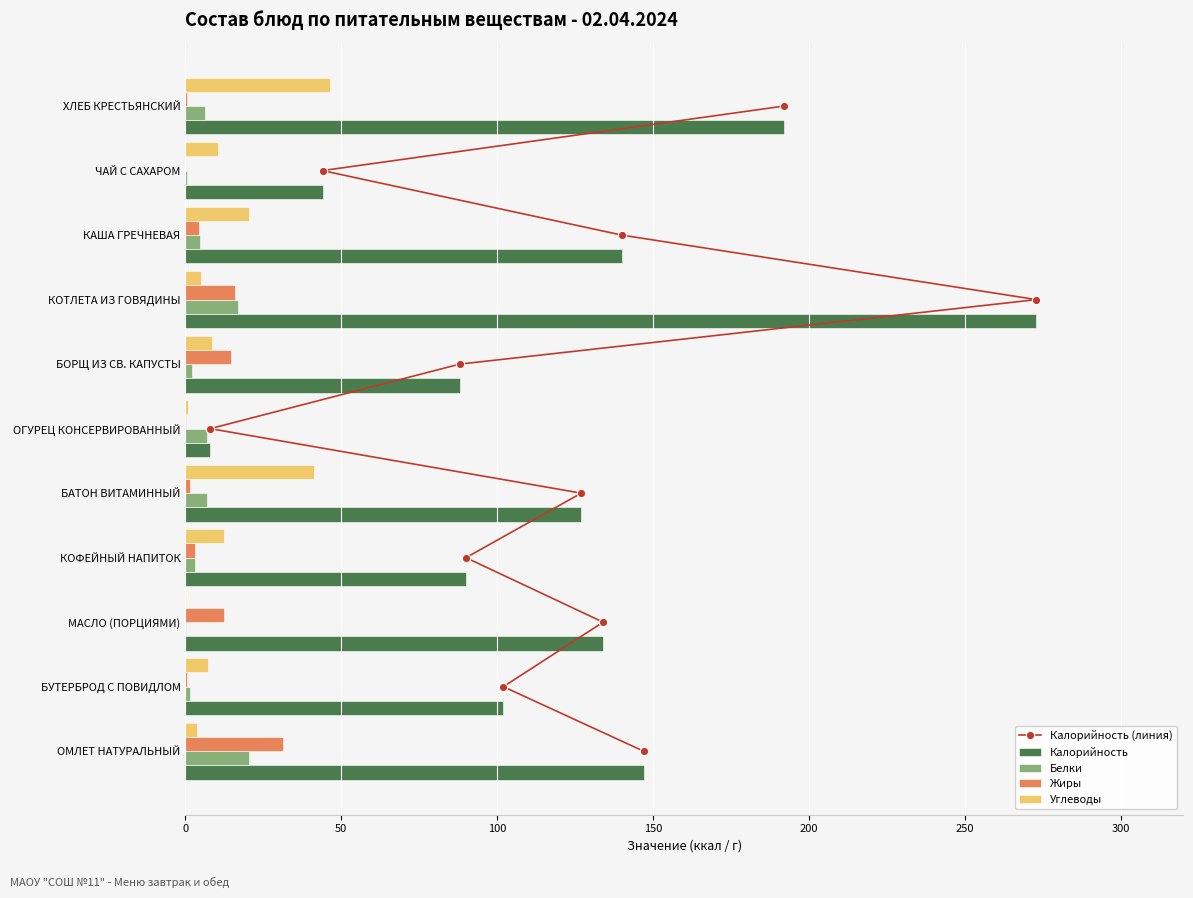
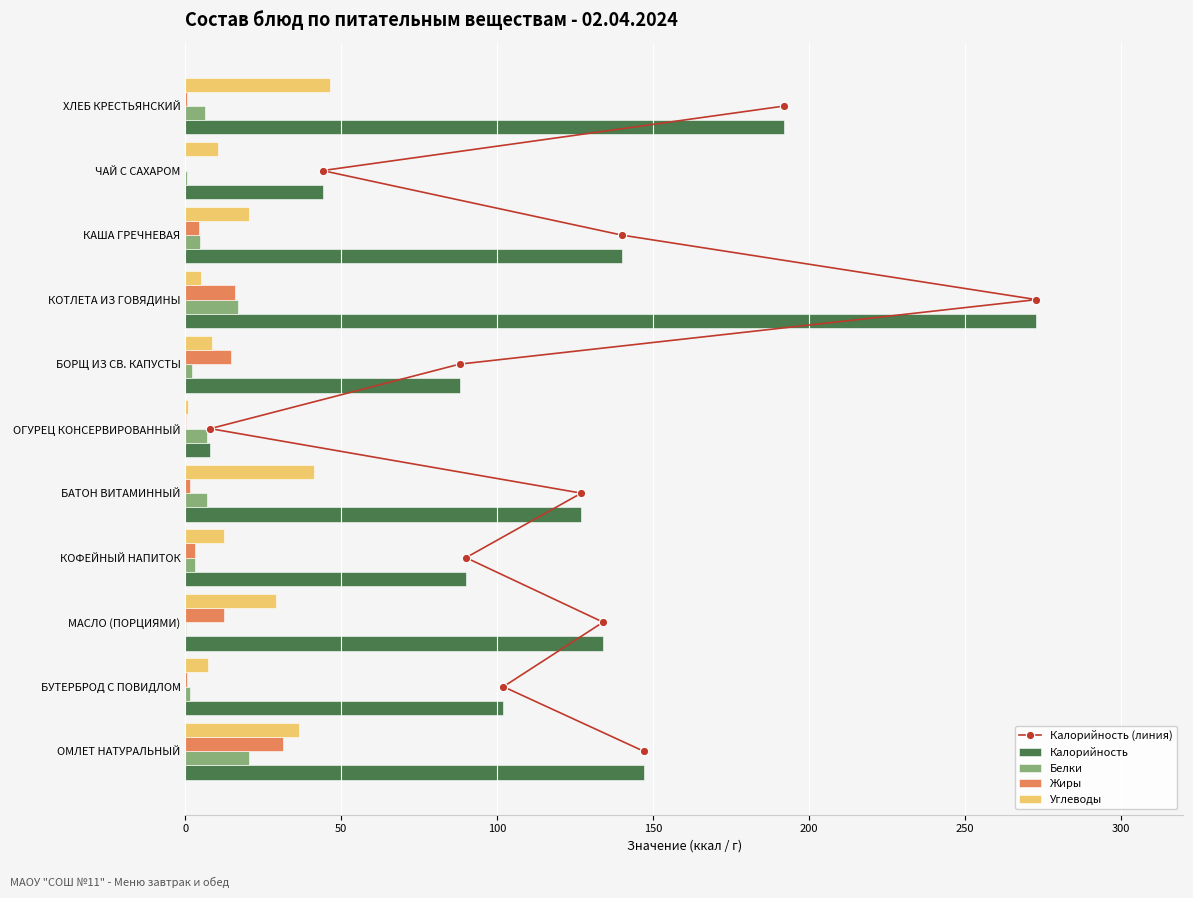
Углеводы, МАСЛО (ПОРЦИЯМИ): 0 -> 29
Углеводы, ОМЛЕТ НАТУРАЛЬНЫЙ: 4 -> 37
